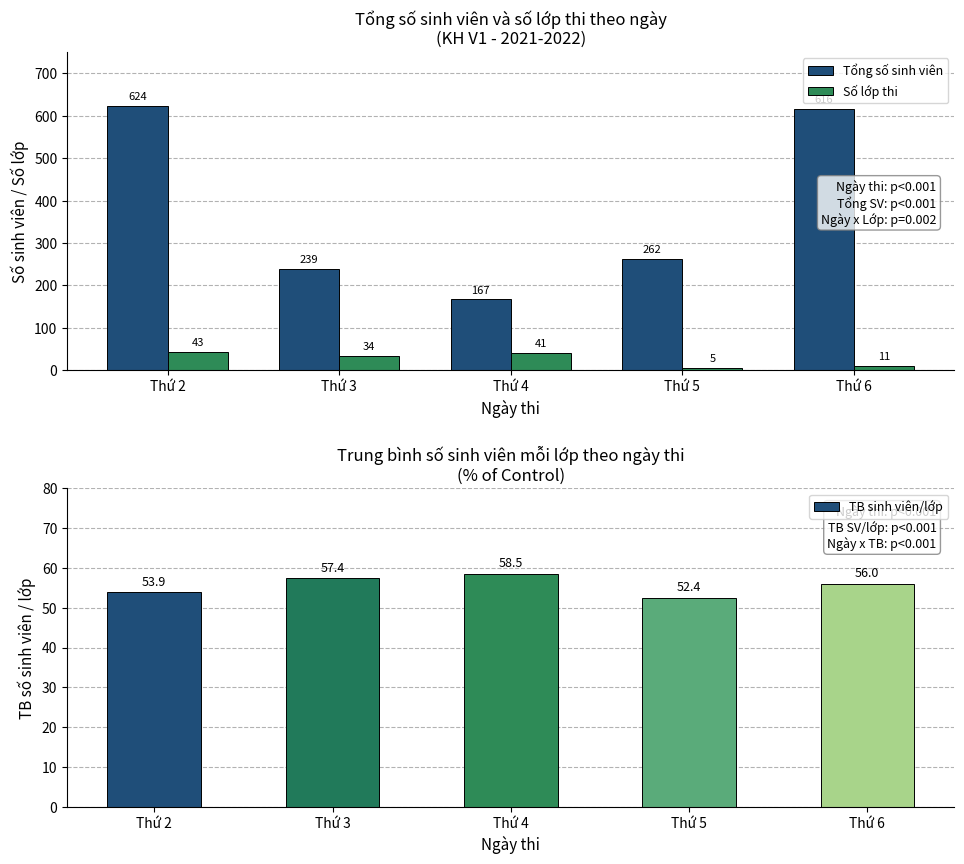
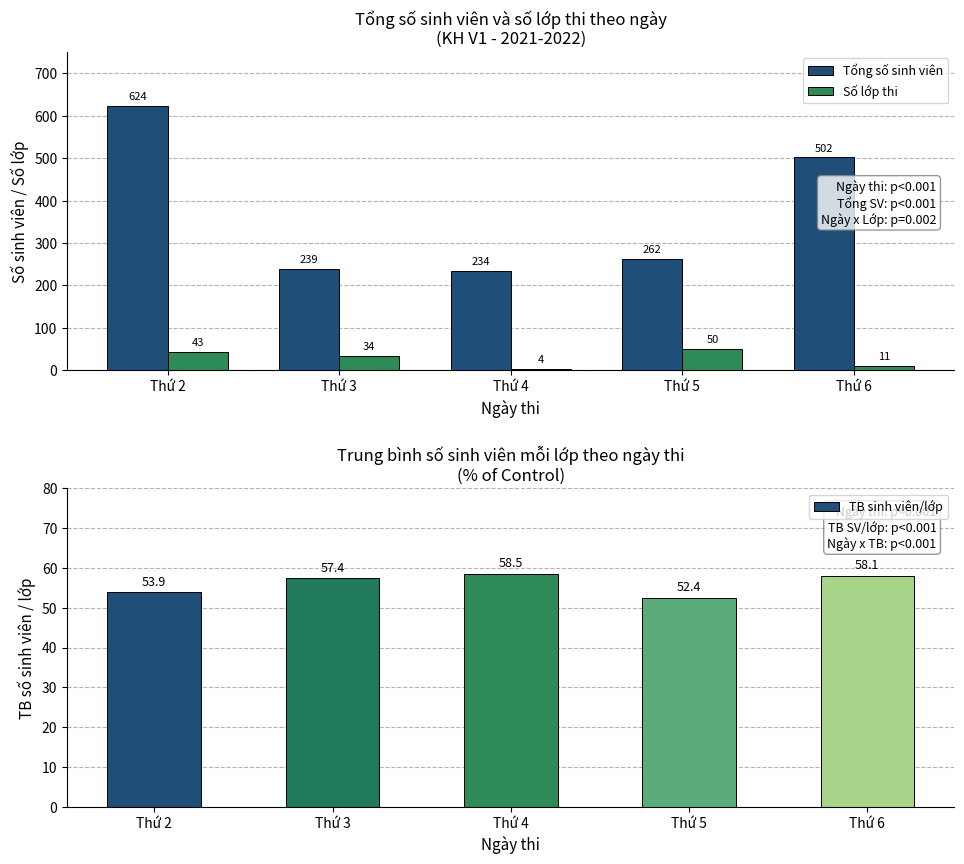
Tổng số sinh viên và số lớp thi theo ngày (KH V1 - 2021-2022), Tổng số sinh viên, Thứ 4: 167 -> 234
Tổng số sinh viên và số lớp thi theo ngày (KH V1 - 2021-2022), Số lớp thi, Thứ 4: 41 -> 4
Tổng số sinh viên và số lớp thi theo ngày (KH V1 - 2021-2022), Số lớp thi, Thứ 5: 5 -> 50
Tổng số sinh viên và số lớp thi theo ngày (KH V1 - 2021-2022), Tổng số sinh viên, Thứ 6: 620 -> 500
Trung bình số sinh viên mỗi lớp theo ngày thi (% of Control), Thứ 6: 56.0 -> 58.1
